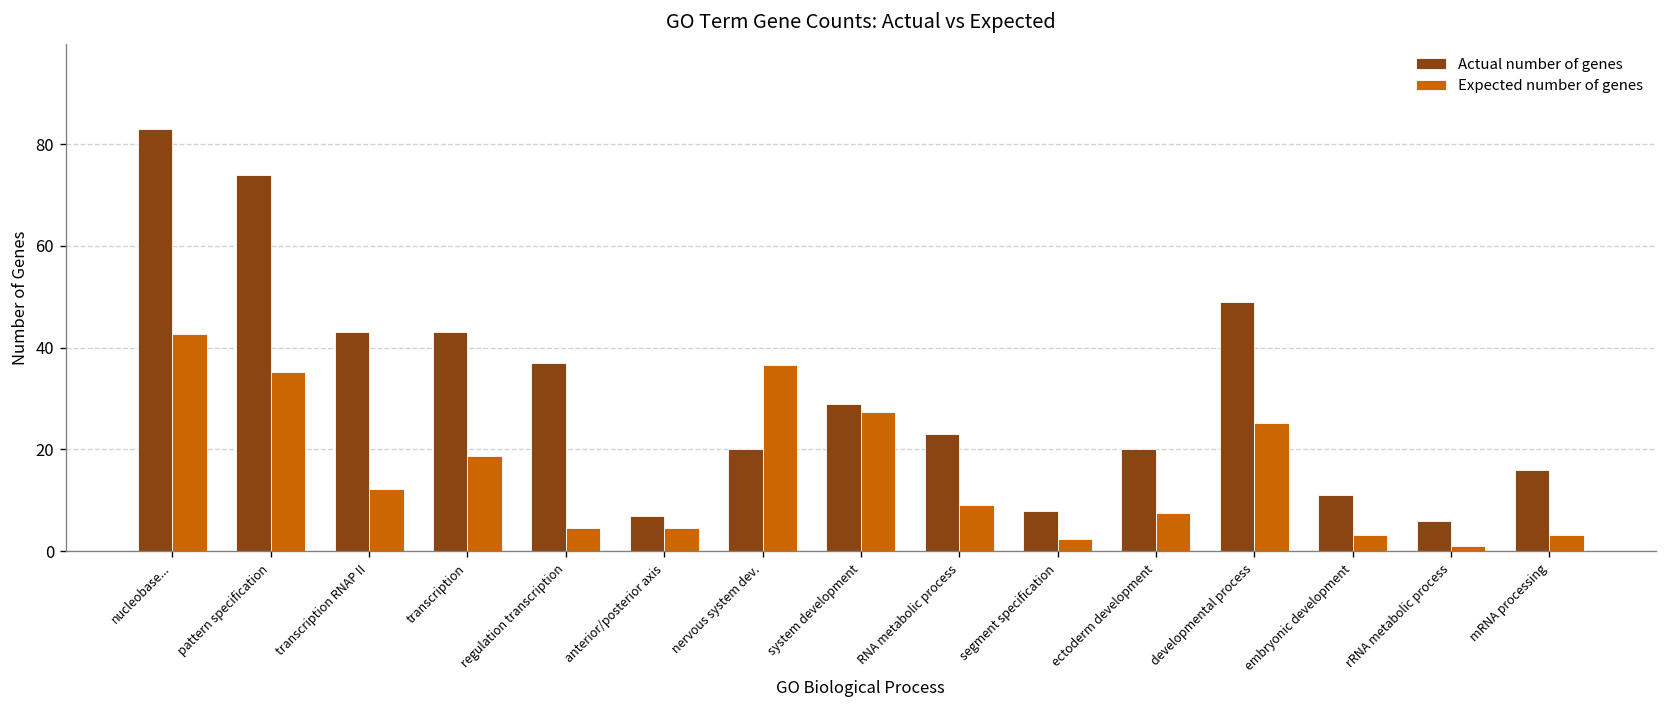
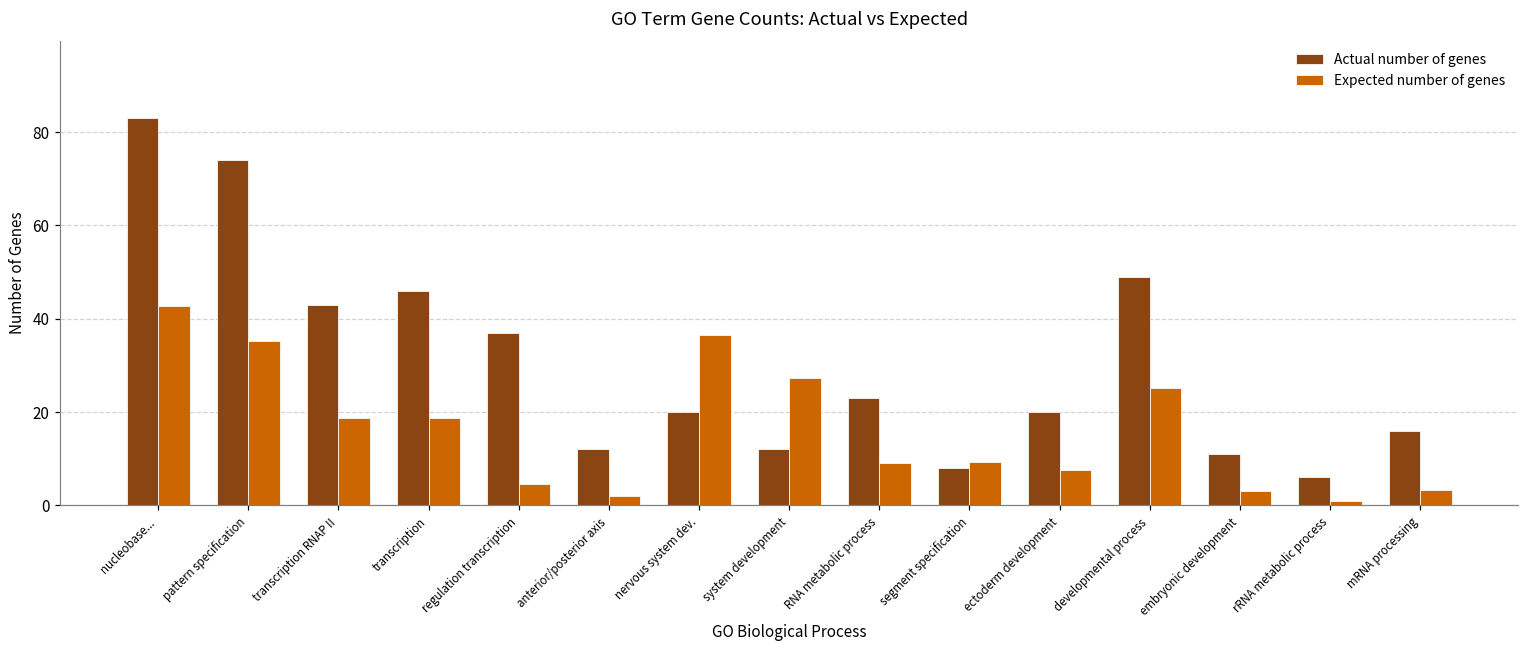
Expected number of genes, transcription RNAP II: 12 -> 19
Actual number of genes, transcription: 43 -> 46
Actual number of genes, anterior/posterior axis: 7 -> 12
Expected number of genes, anterior/posterior axis: 5 -> 2
Actual number of genes, system development: 29 -> 12
Expected number of genes, segment specification: 2 -> 9
